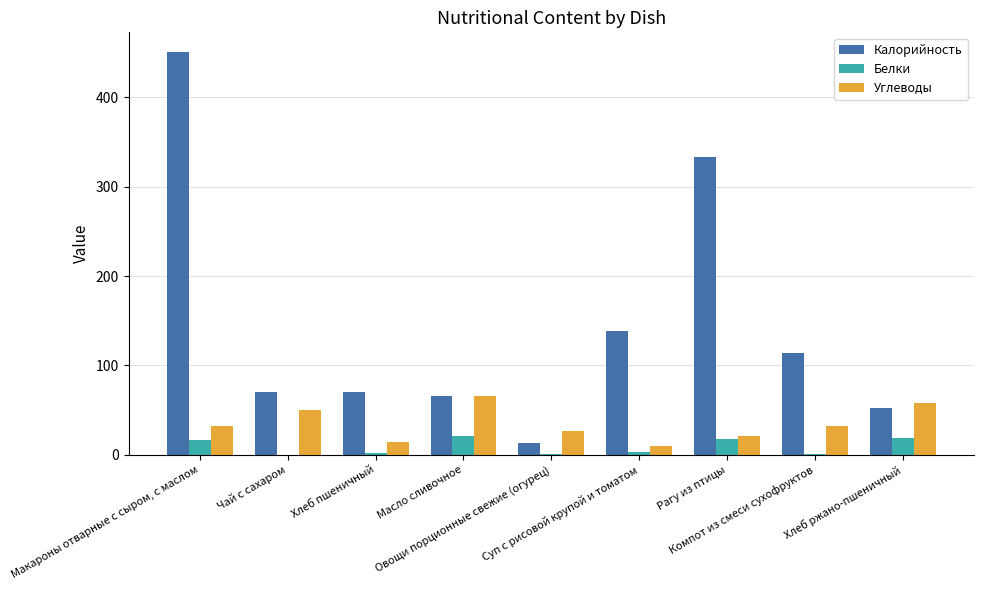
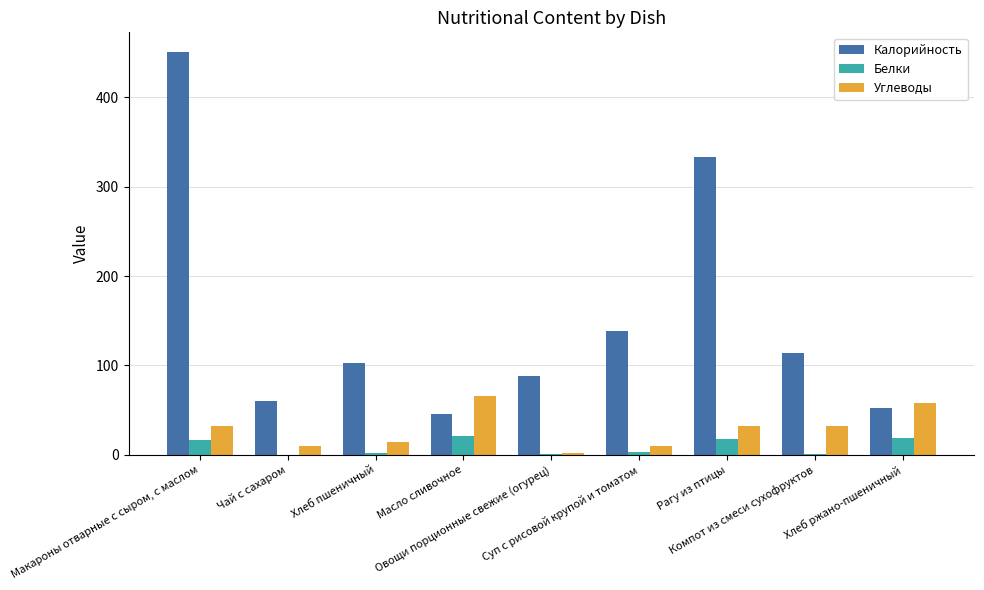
Калорийность, Чай с сахаром: 70 -> 60
Углеводы, Чай с сахаром: 50 -> 10
Калорийность, Хлеб пшеничный: 70 -> 100
Калорийность, Масло сливочное: 70 -> 50
Калорийность, Овощи порционные свежие (огурец): 10 -> 90
Углеводы, Овощи порционные свежие (огурец): 30 -> 0
Углеводы, Рагу из птицы: 20 -> 30
